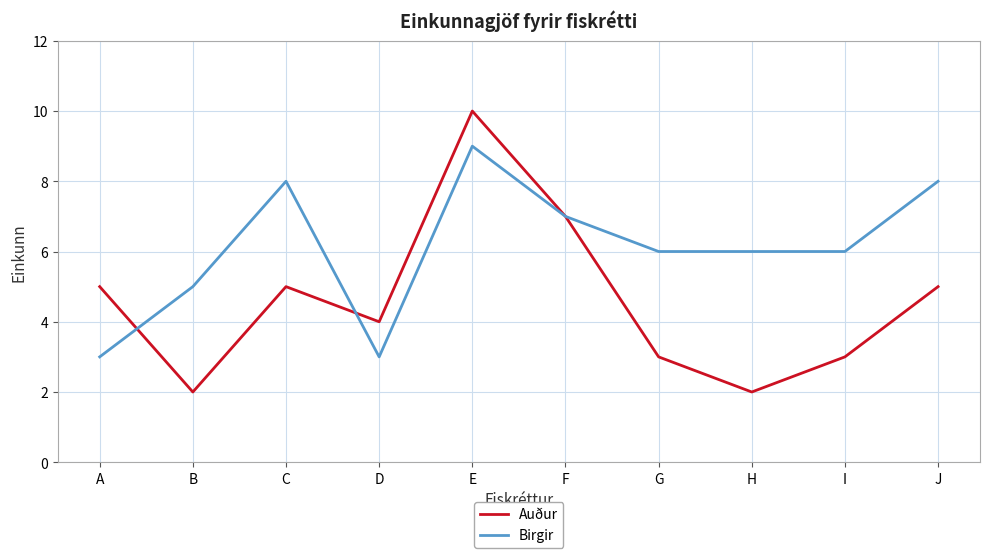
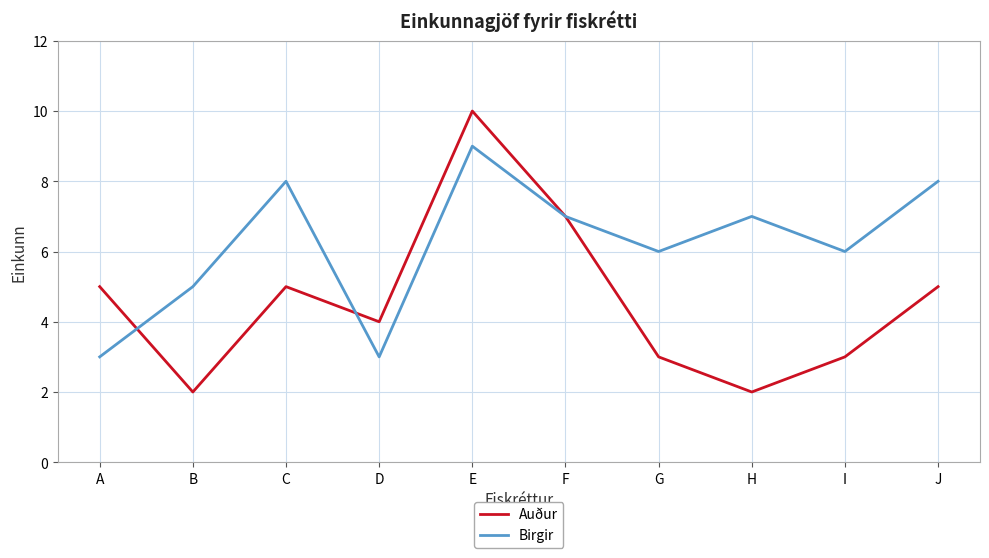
Birgir, H: 6 -> 7
